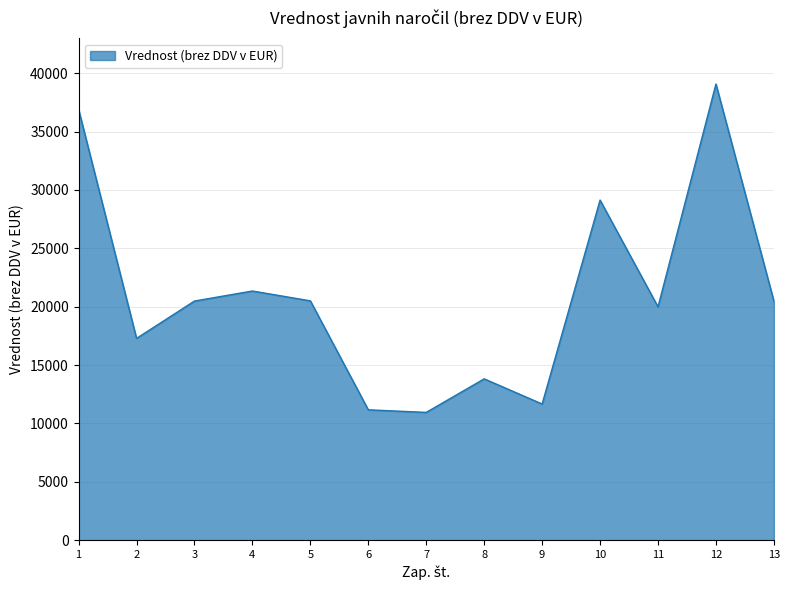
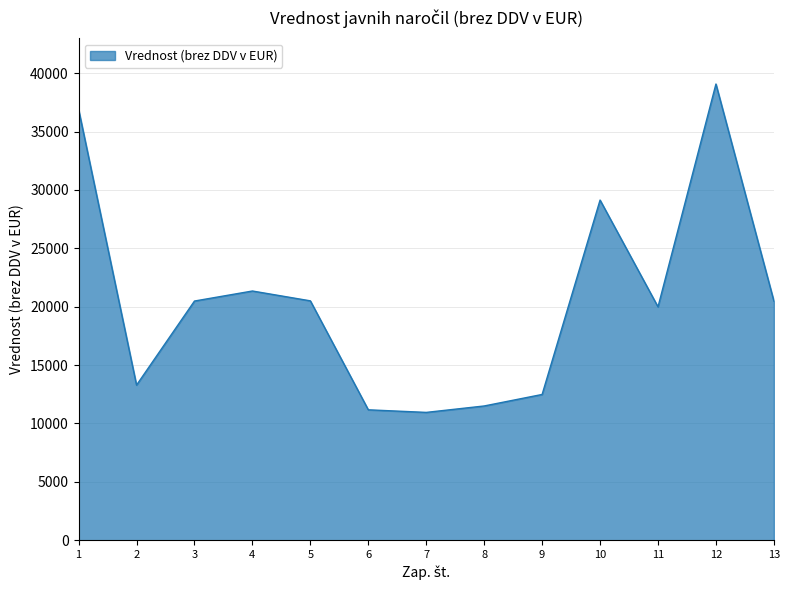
2: 17300 -> 13300
8: 13800 -> 11500
9: 11700 -> 12500
